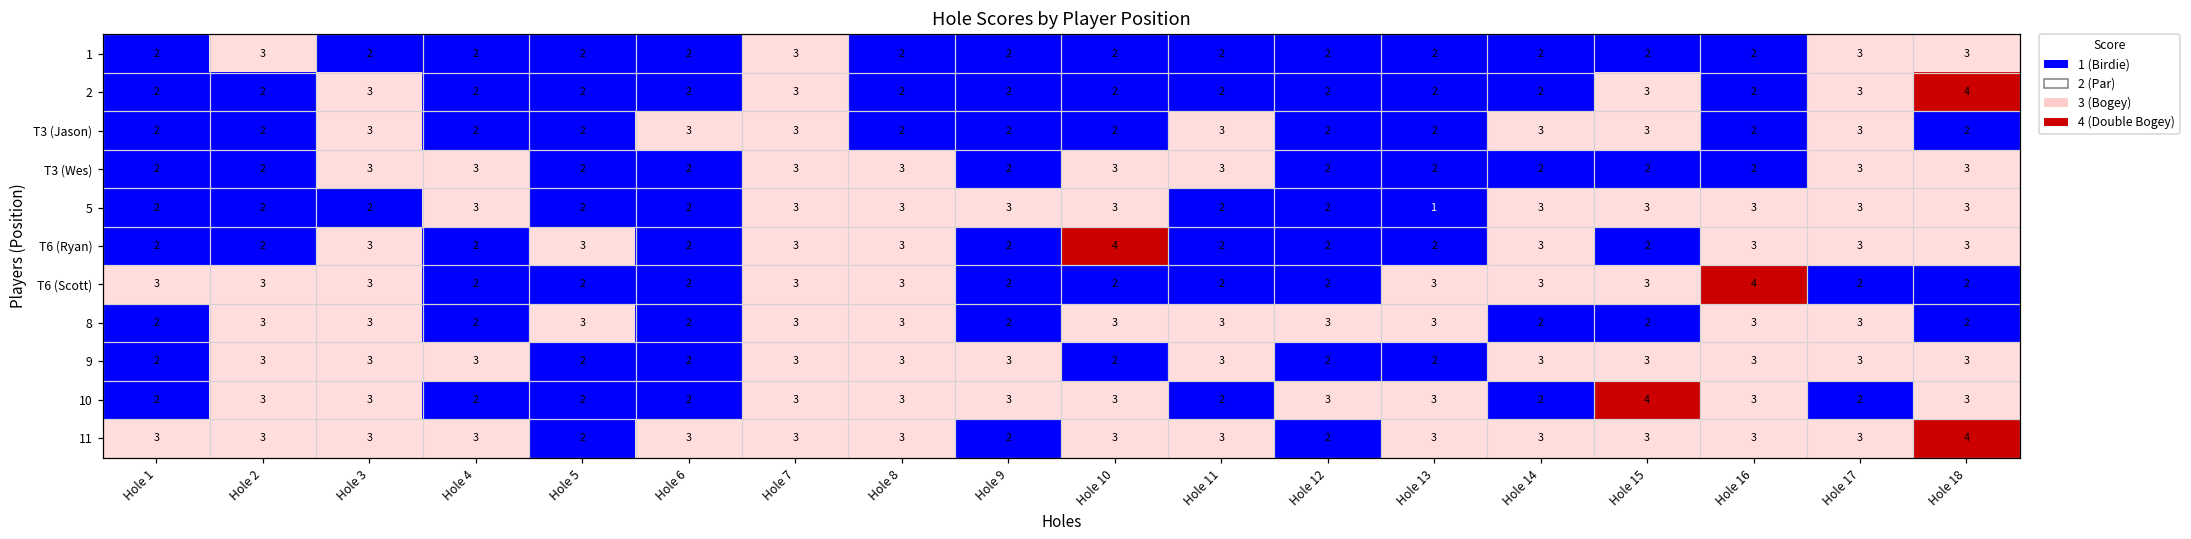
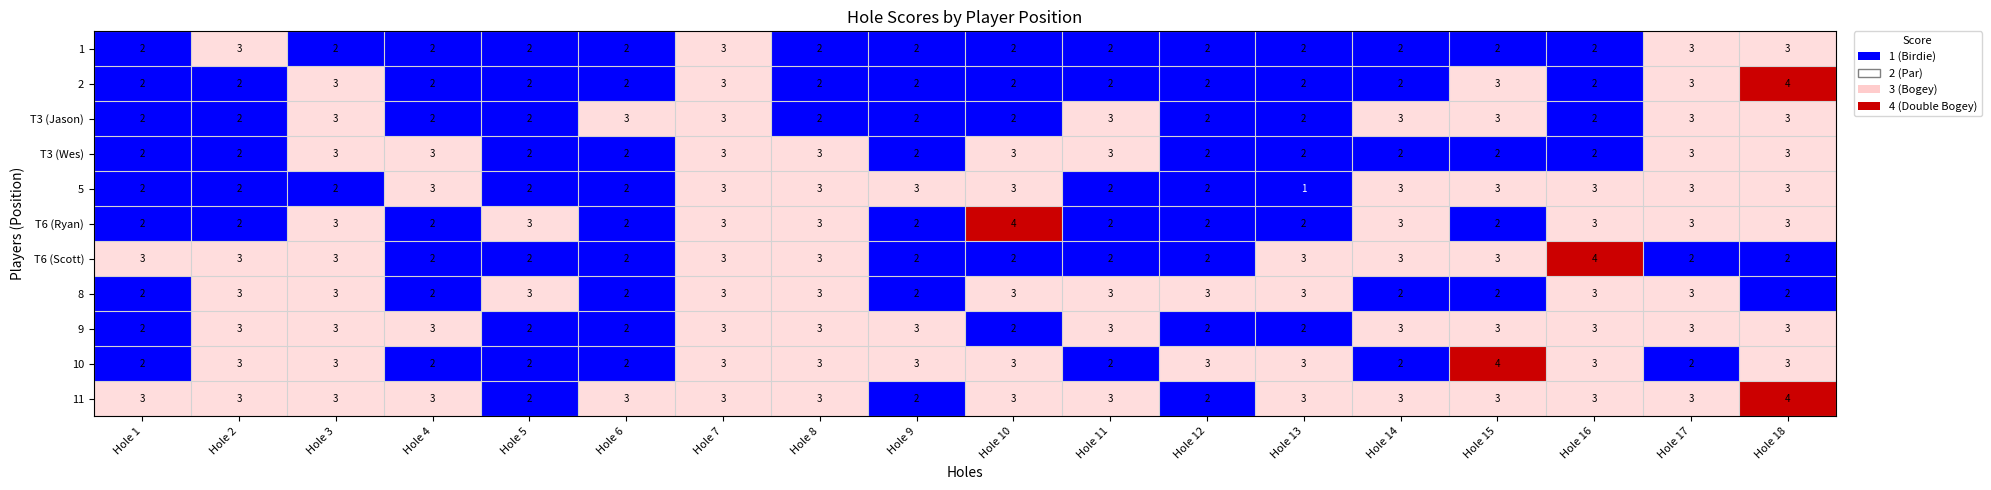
T3 (Jason), Hole 18: 2 -> 3
